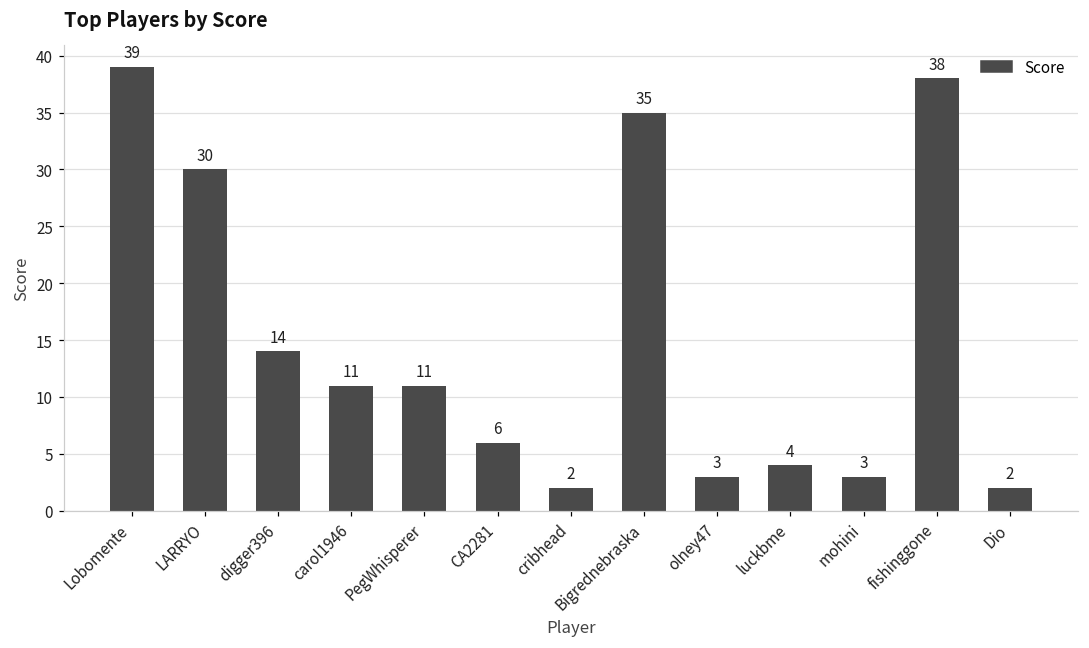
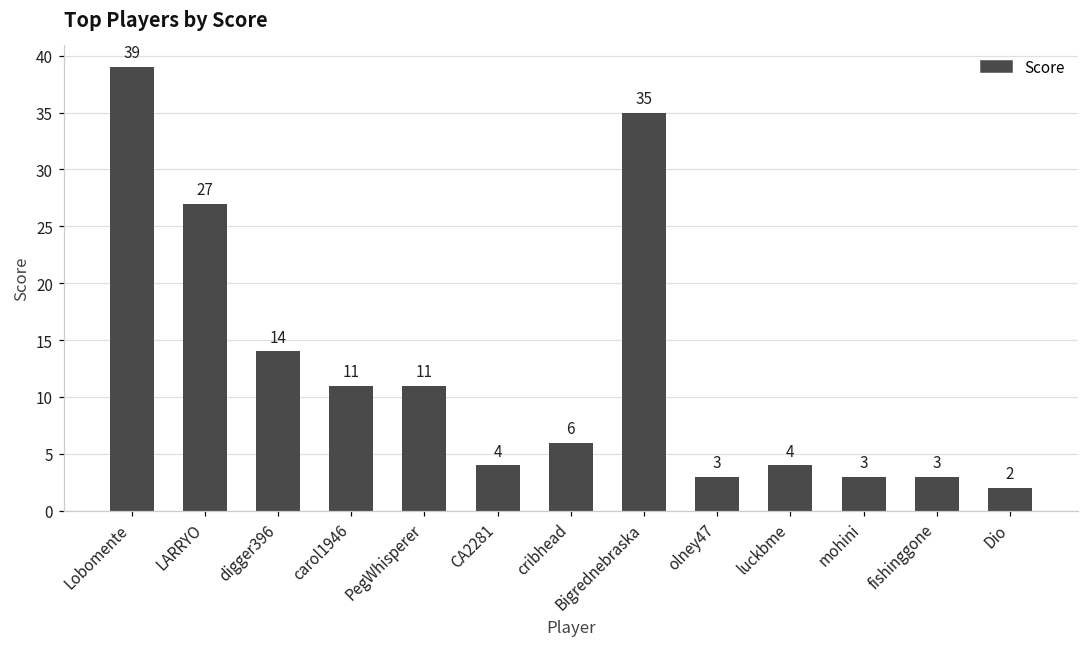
LARRYO: 30 -> 27
CA2281: 6 -> 4
cribhead: 2 -> 6
fishinggone: 38 -> 3
